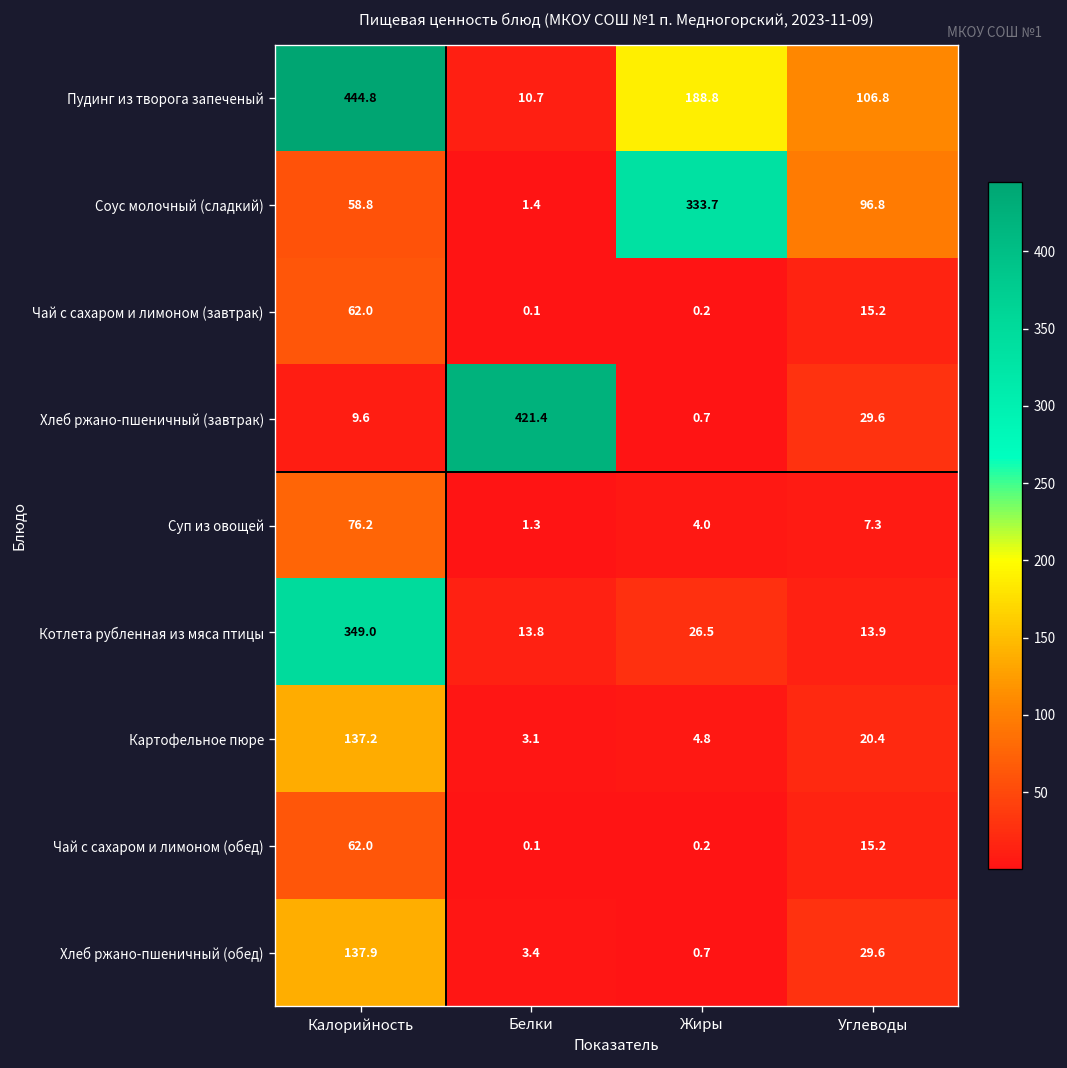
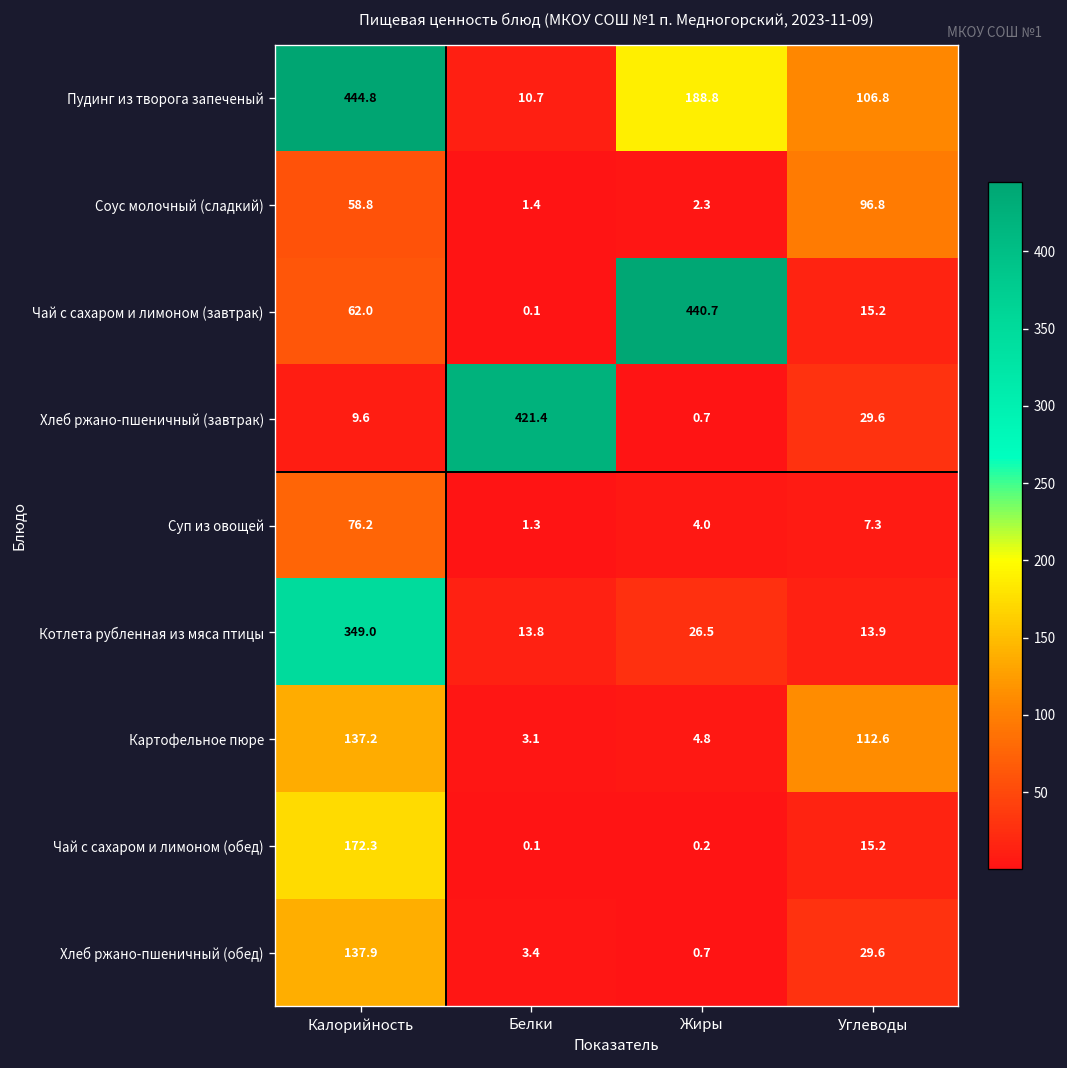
Соус молочный (сладкий), Жиры: 333.7 -> 2.3
Чай с сахаром и лимоном (завтрак), Жиры: 0.2 -> 440.7
Картофельное пюре, Углеводы: 20.4 -> 112.6
Чай с сахаром и лимоном (обед), Калорийность: 62.0 -> 172.3
